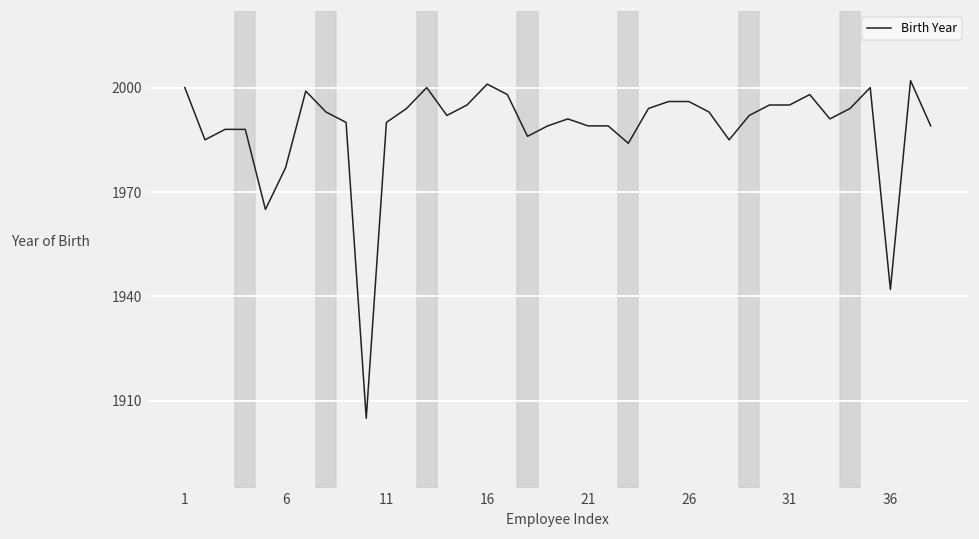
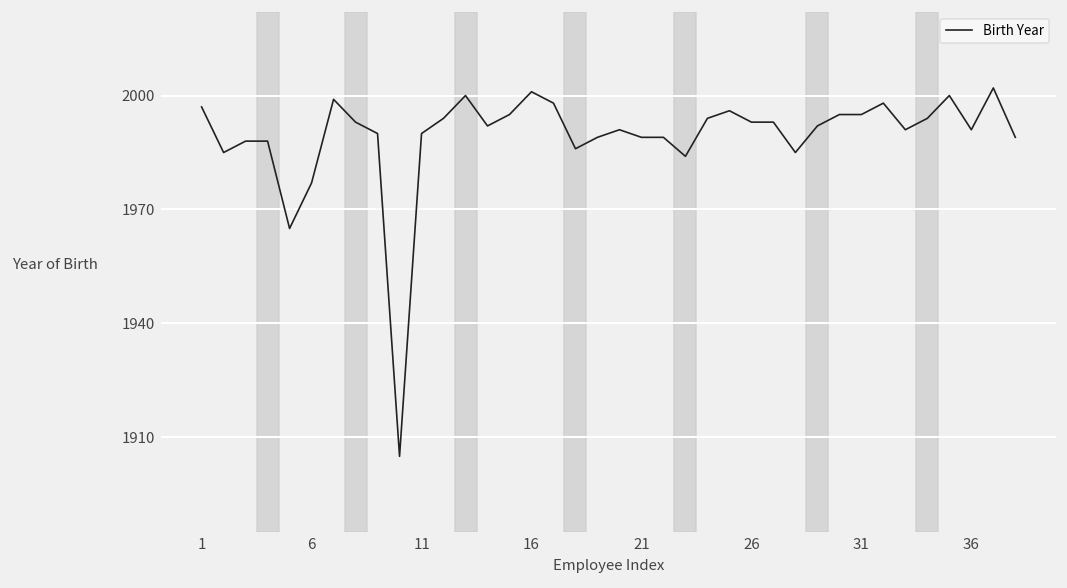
1: 2000 -> 1997
26: 1996 -> 1993
36: 1942 -> 1991
